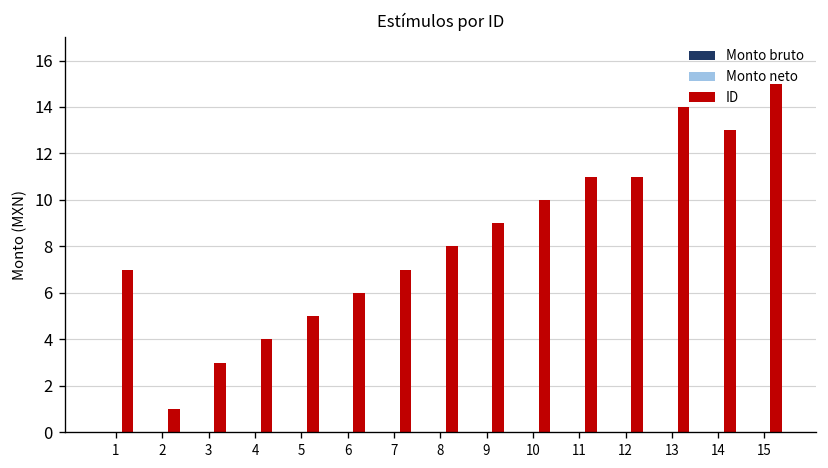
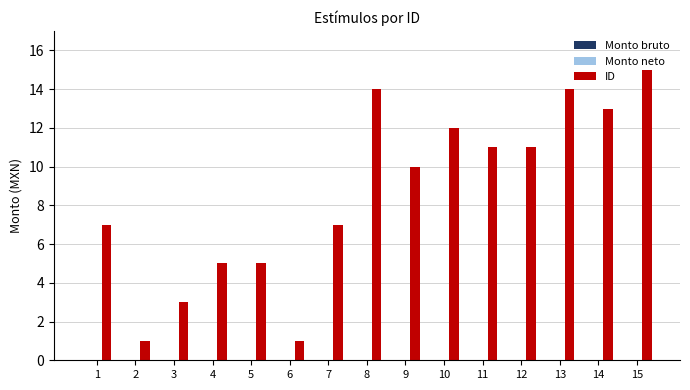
ID, 4: 4 -> 5
ID, 6: 6 -> 1
ID, 8: 8 -> 14
ID, 9: 9 -> 10
ID, 10: 10 -> 12
